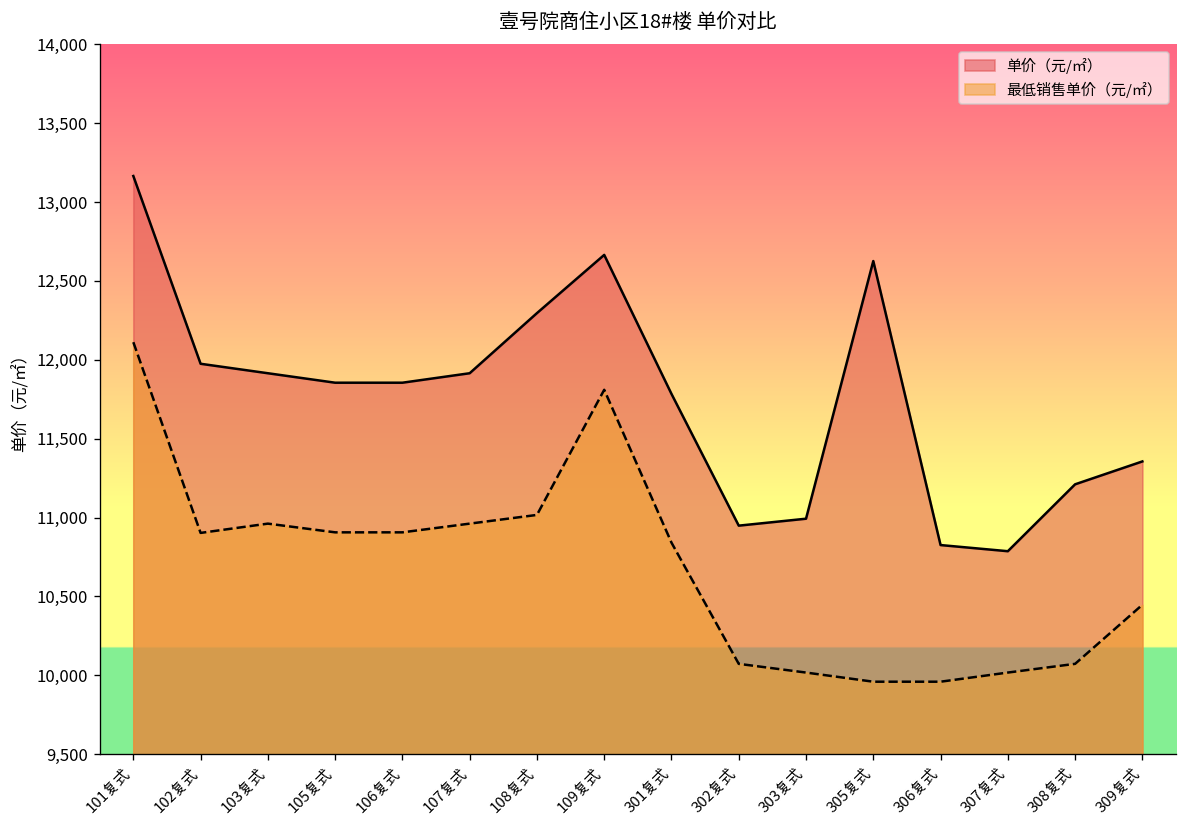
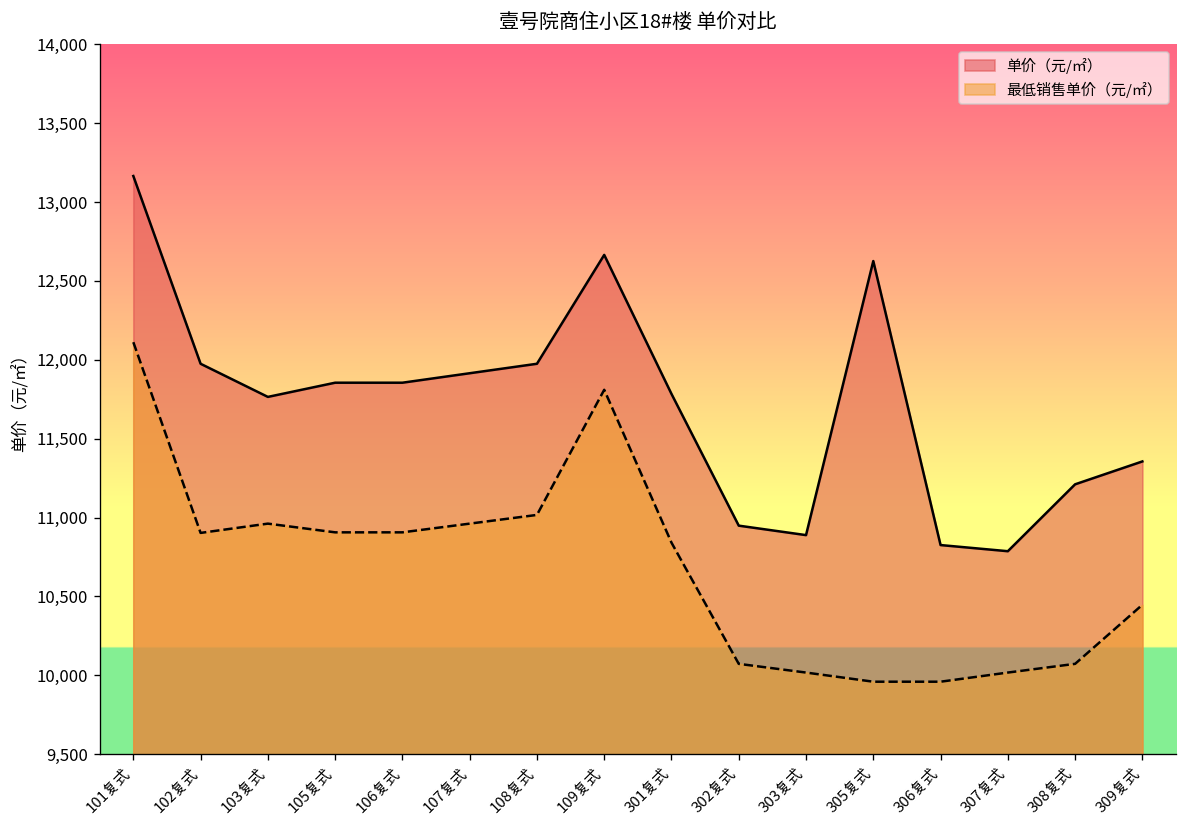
单价（元/㎡）, 103复式: 11,920 -> 11,770
单价（元/㎡）, 108复式: 12,300 -> 11,980
单价（元/㎡）, 303复式: 10,990 -> 10,890
